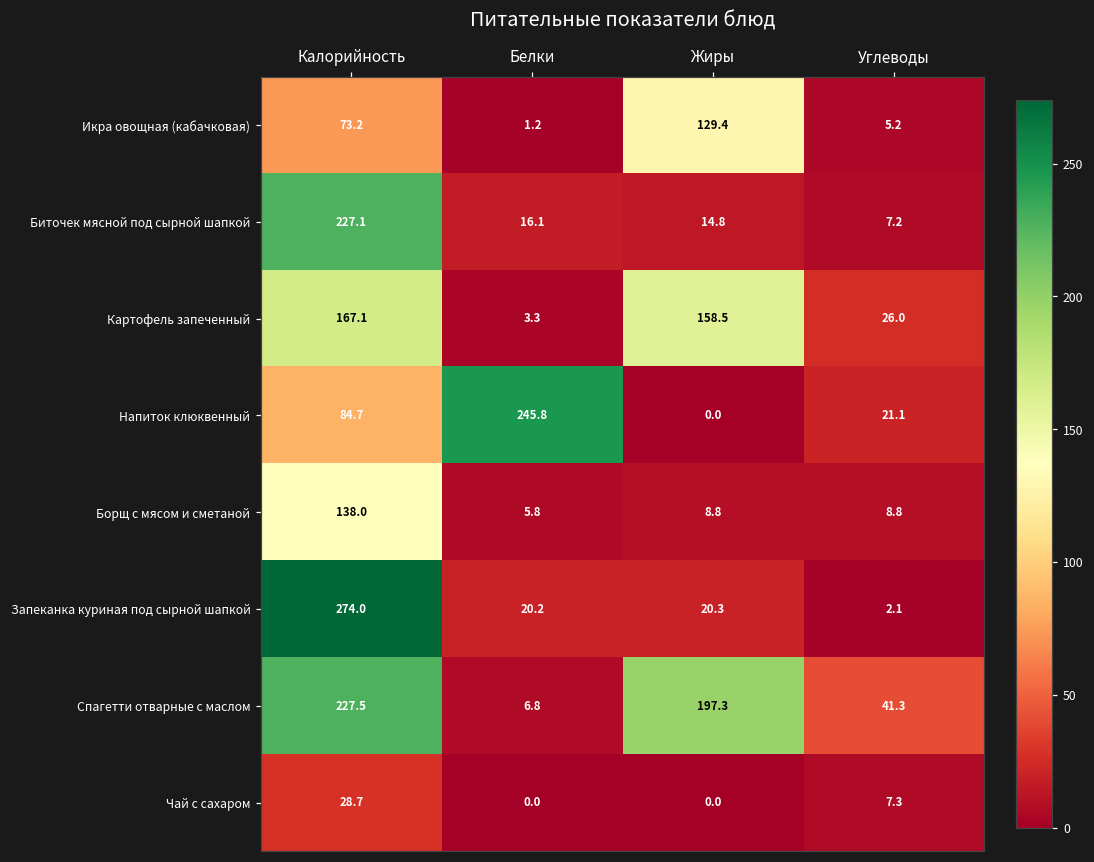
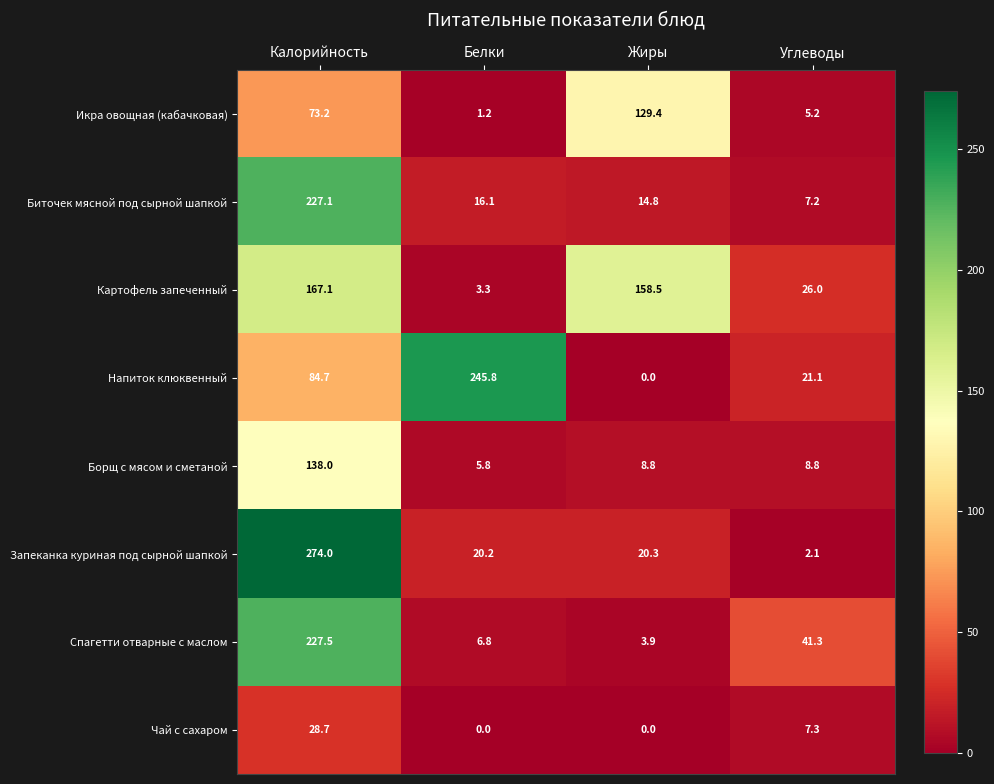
Спагетти отварные с маслом, Жиры: 197.3 -> 3.9
